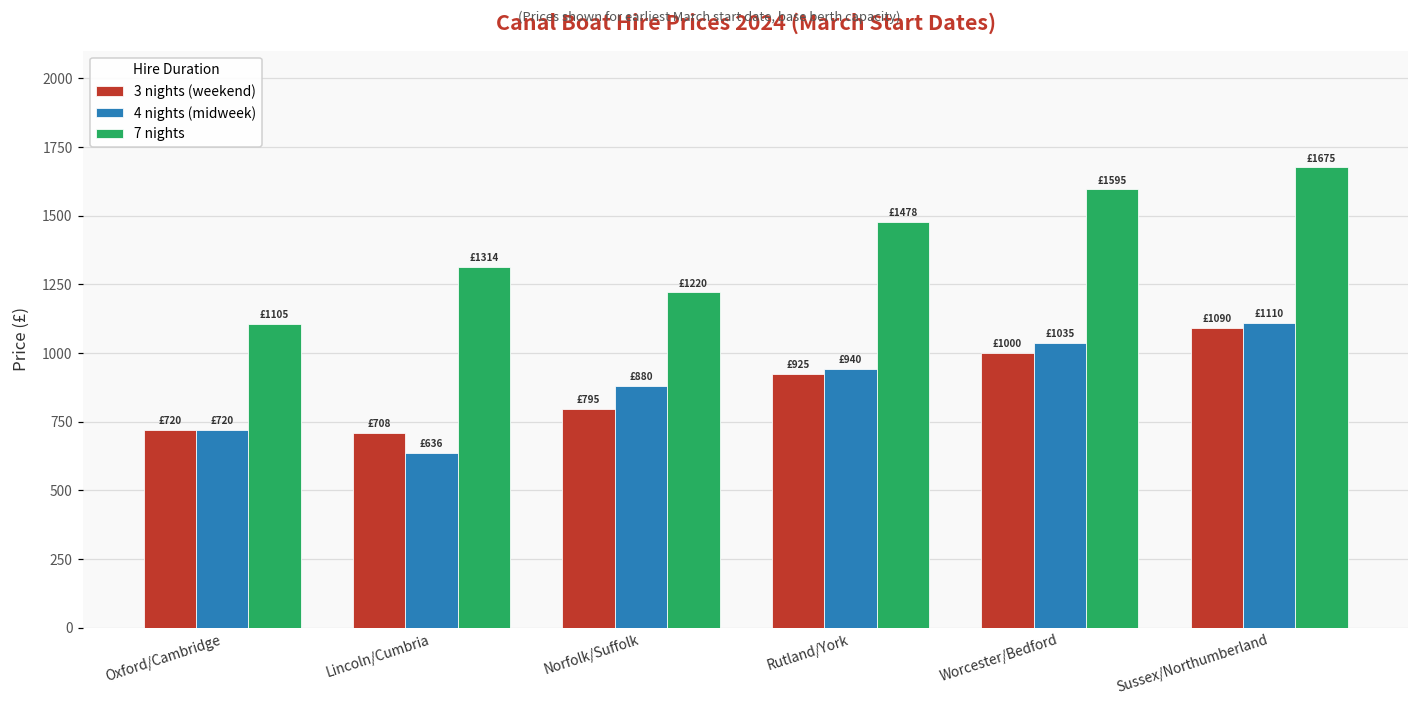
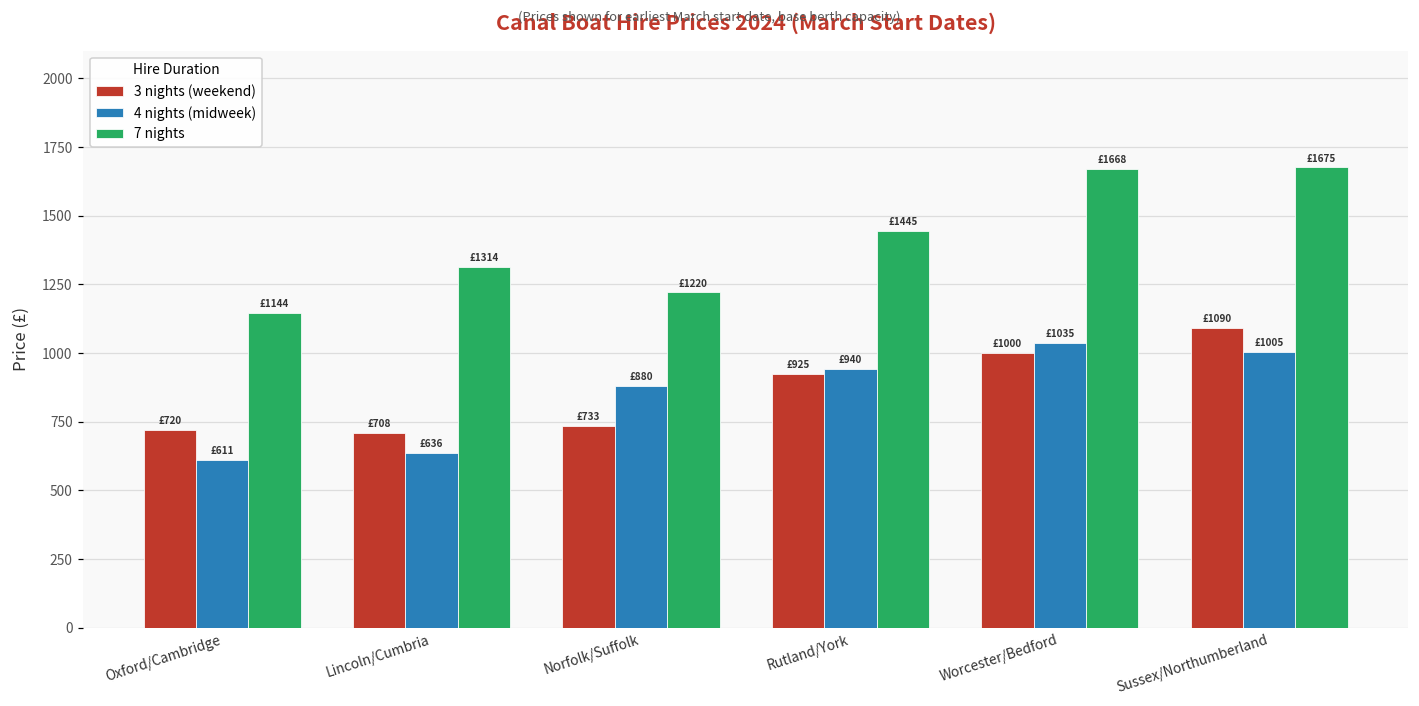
4 nights (midweek), Oxford/Cambridge: £720 -> £611
7 nights, Oxford/Cambridge: £1105 -> £1144
3 nights (weekend), Norfolk/Suffolk: £795 -> £733
7 nights, Rutland/York: £1478 -> £1445
7 nights, Worcester/Bedford: £1595 -> £1668
4 nights (midweek), Sussex/Northumberland: £1110 -> £1005
